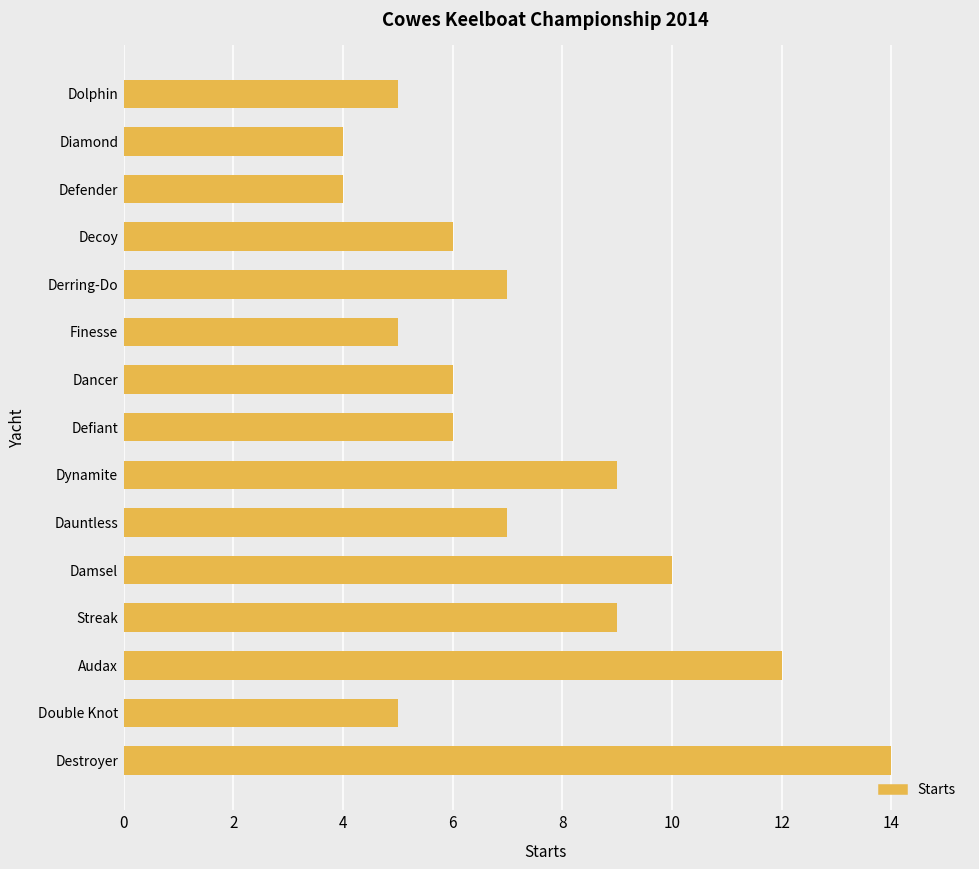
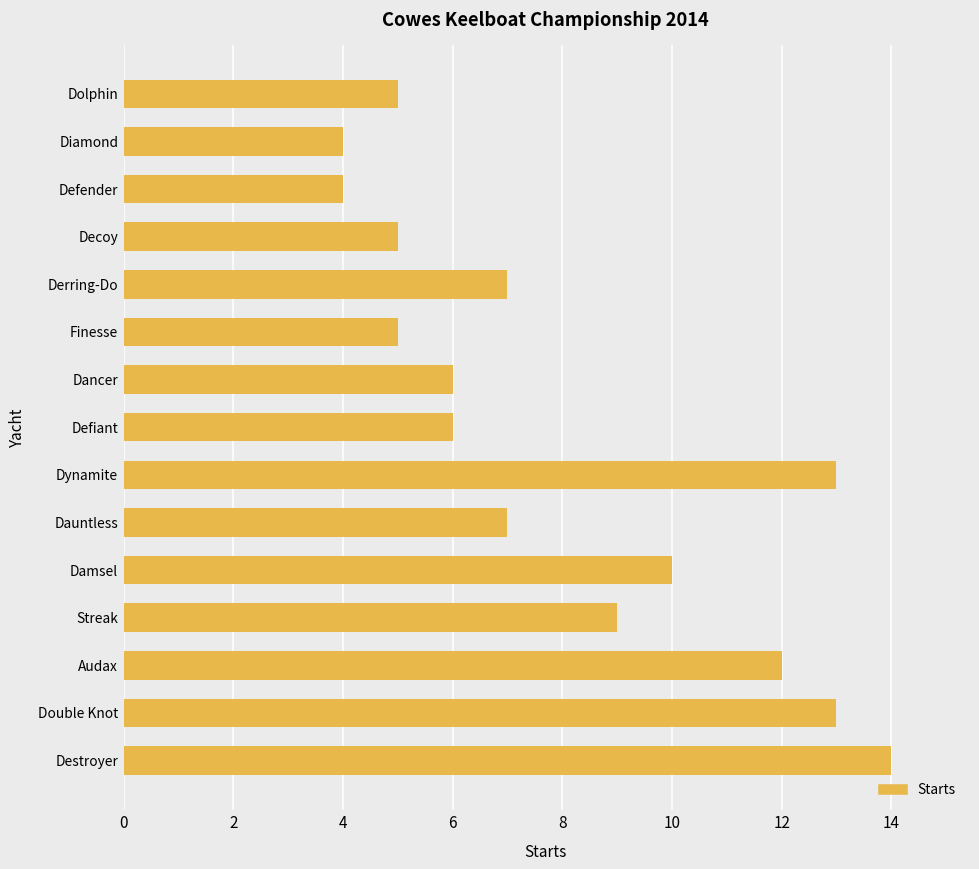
Decoy: 6 -> 5
Dynamite: 9 -> 13
Double Knot: 5 -> 13
